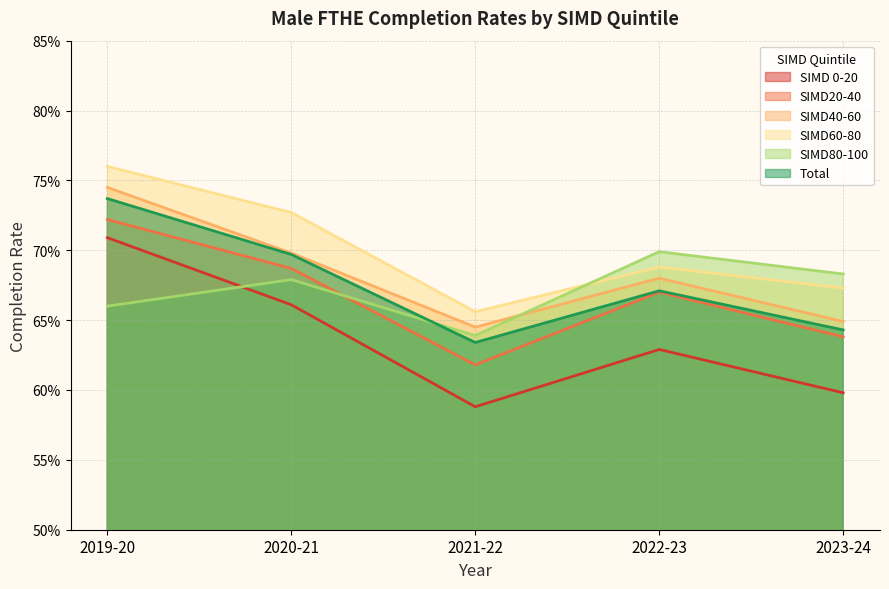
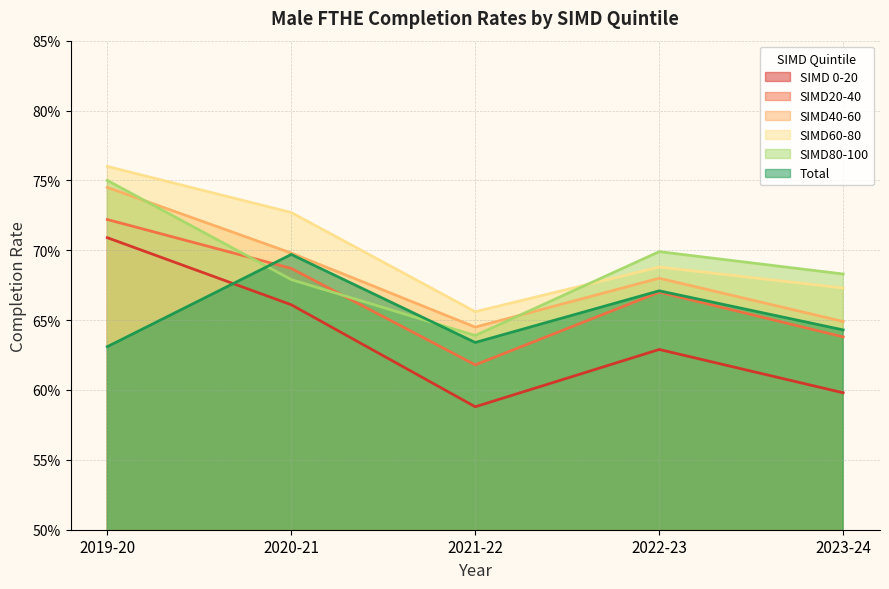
SIMD80-100, 2019-20: 66.0% -> 75.0%
Total, 2019-20: 73.7% -> 63.1%
